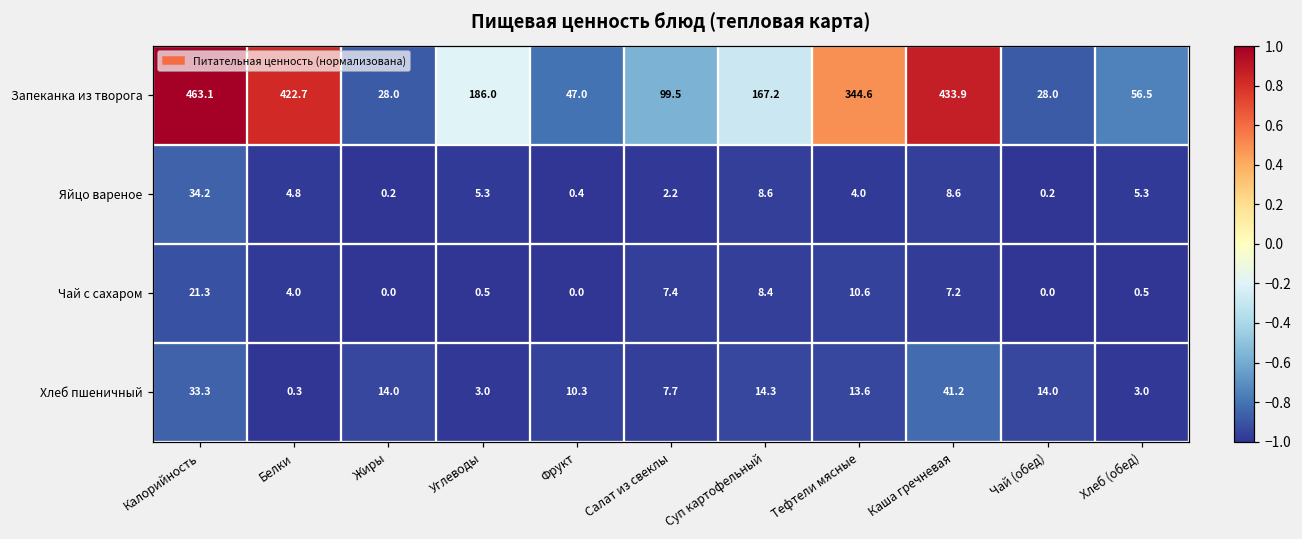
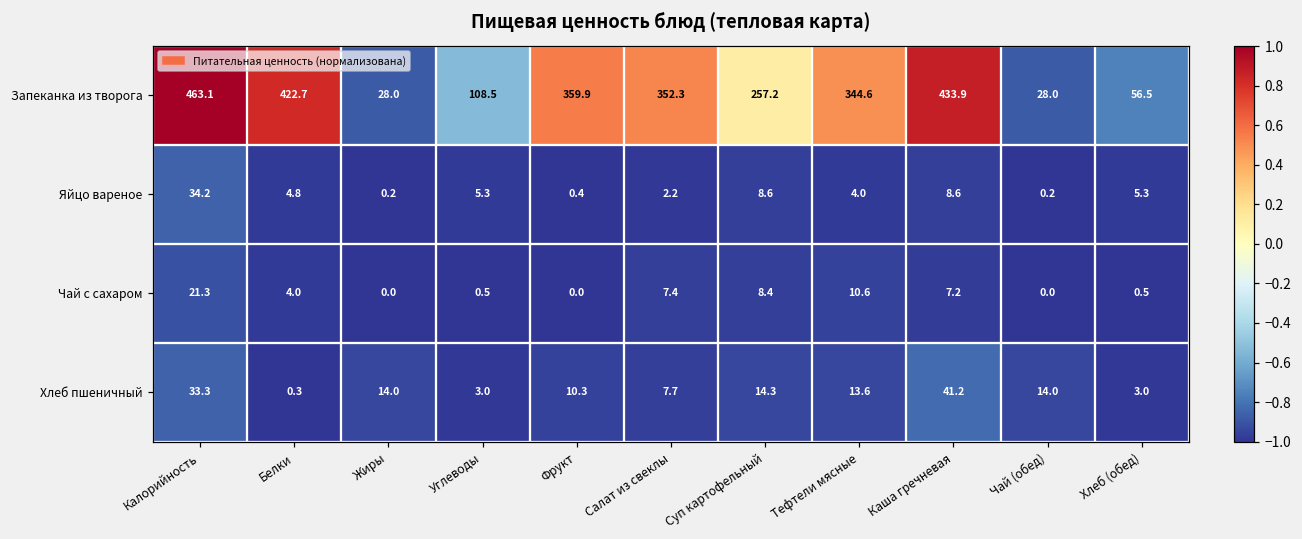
Запеканка из творога, Углеводы: 186.0 -> 108.5
Запеканка из творога, Фрукт: 47.0 -> 359.9
Запеканка из творога, Салат из свеклы: 99.5 -> 352.3
Запеканка из творога, Суп картофельный: 167.2 -> 257.2
